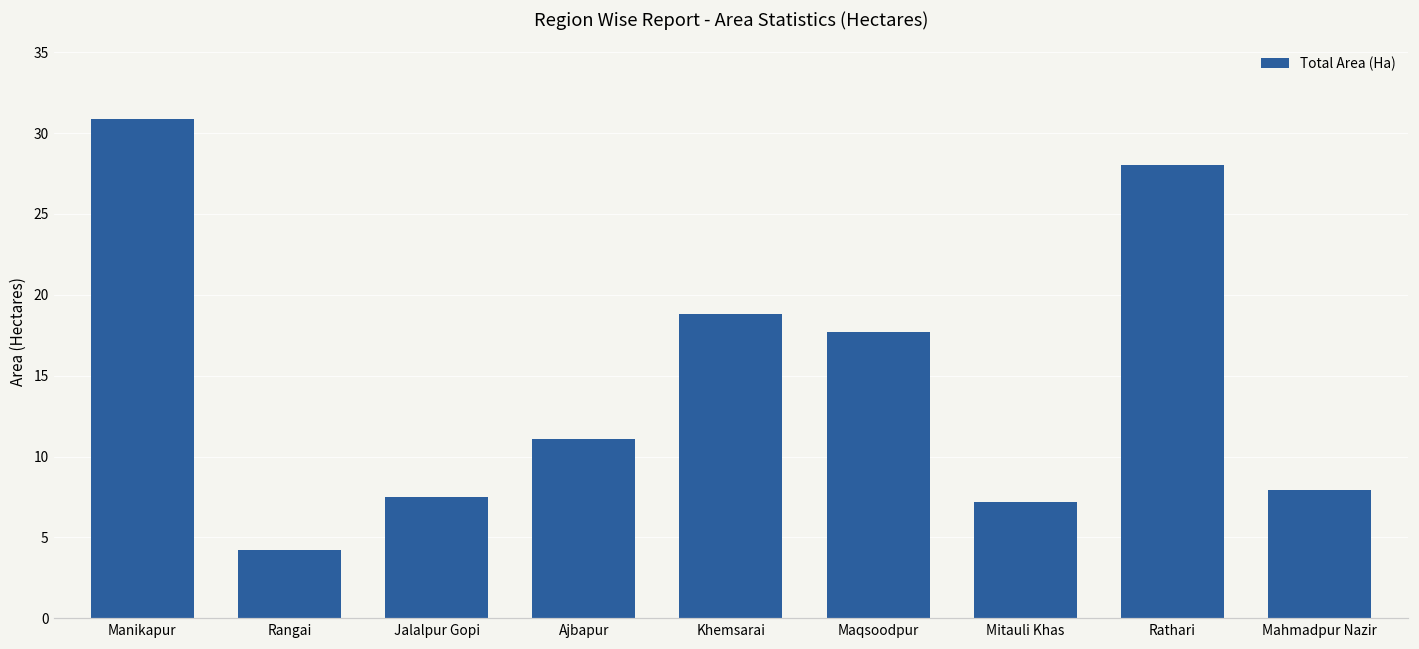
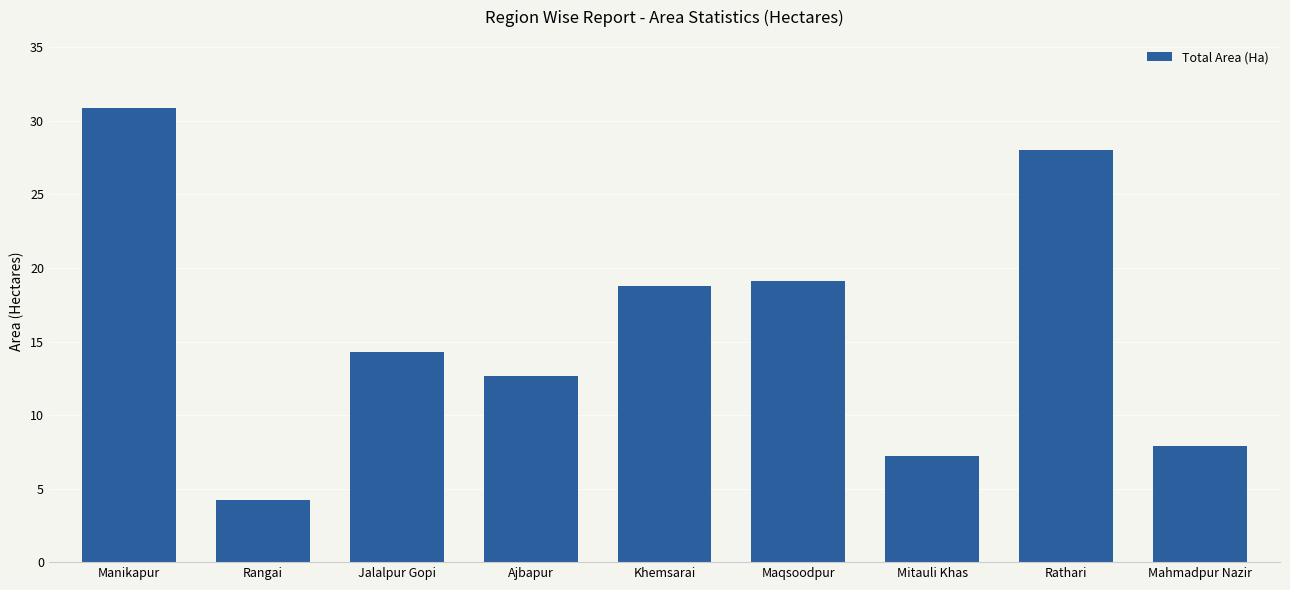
Jalalpur Gopi: 7.5 -> 14.3
Ajbapur: 11.1 -> 12.7
Maqsoodpur: 17.7 -> 19.1
